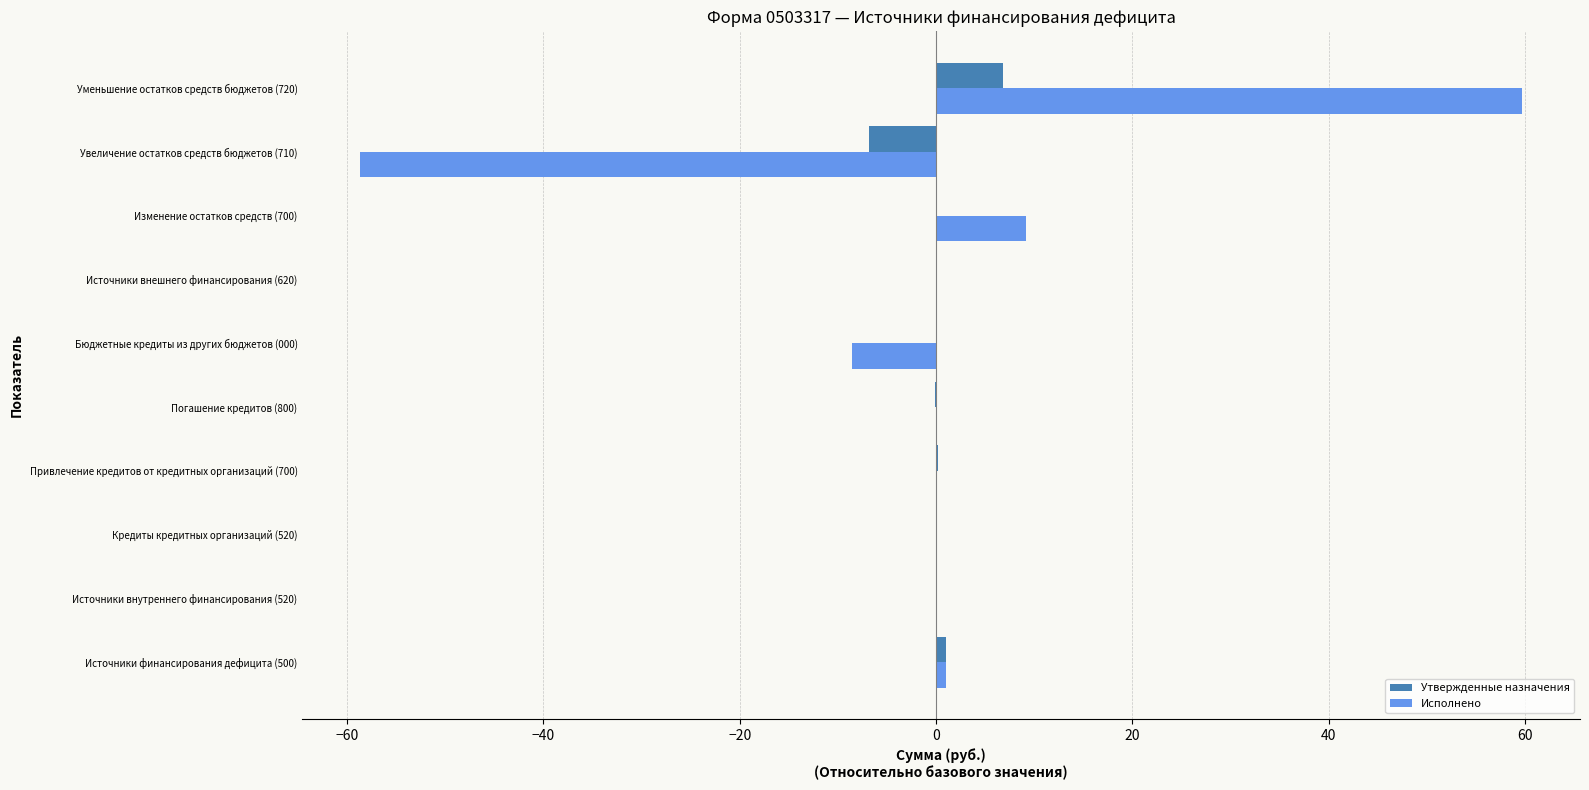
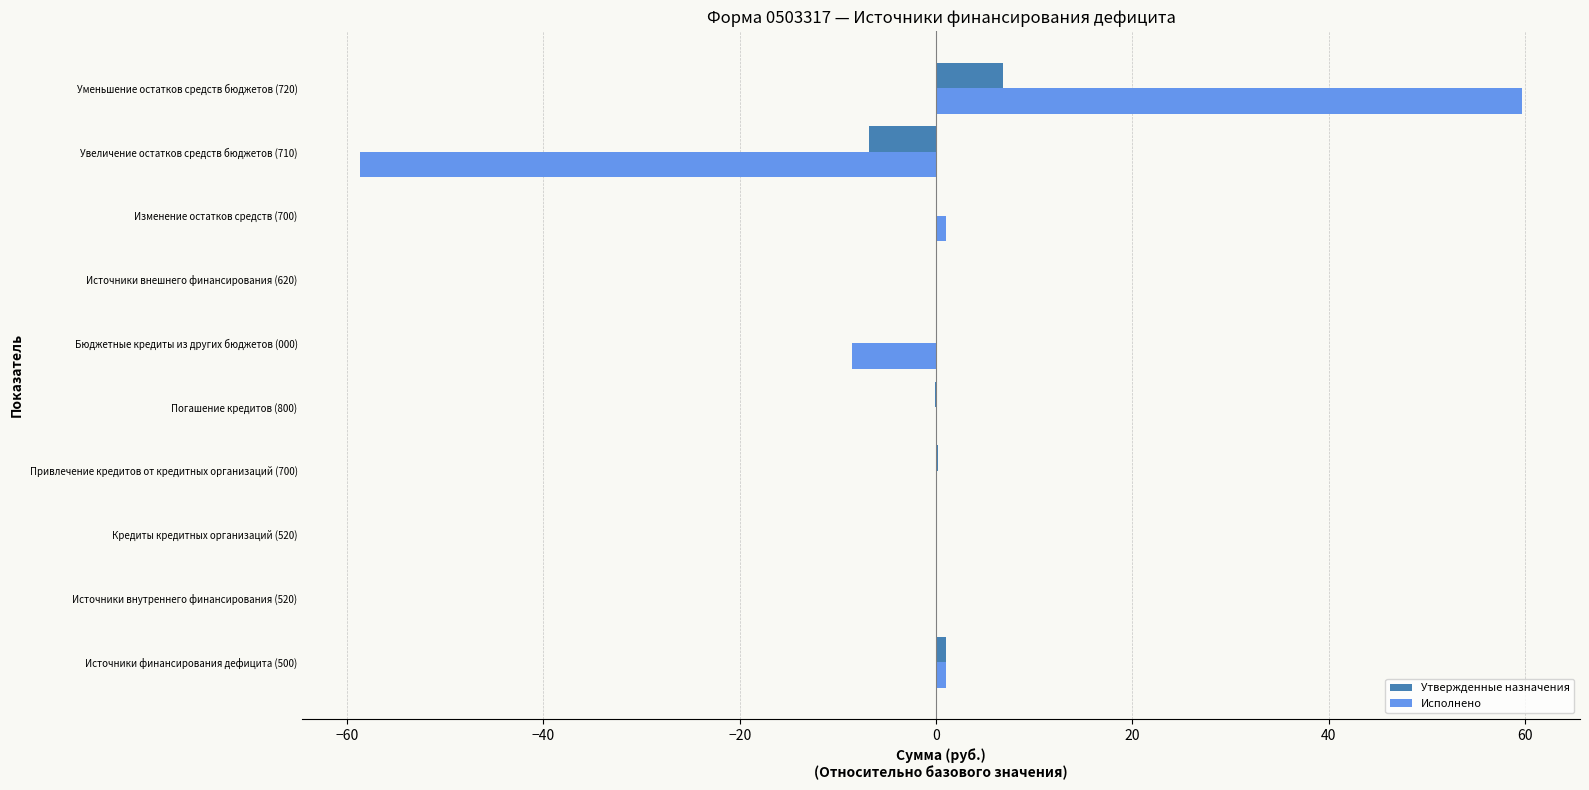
Исполнено, Изменение остатков средств (700): 9 -> 1
